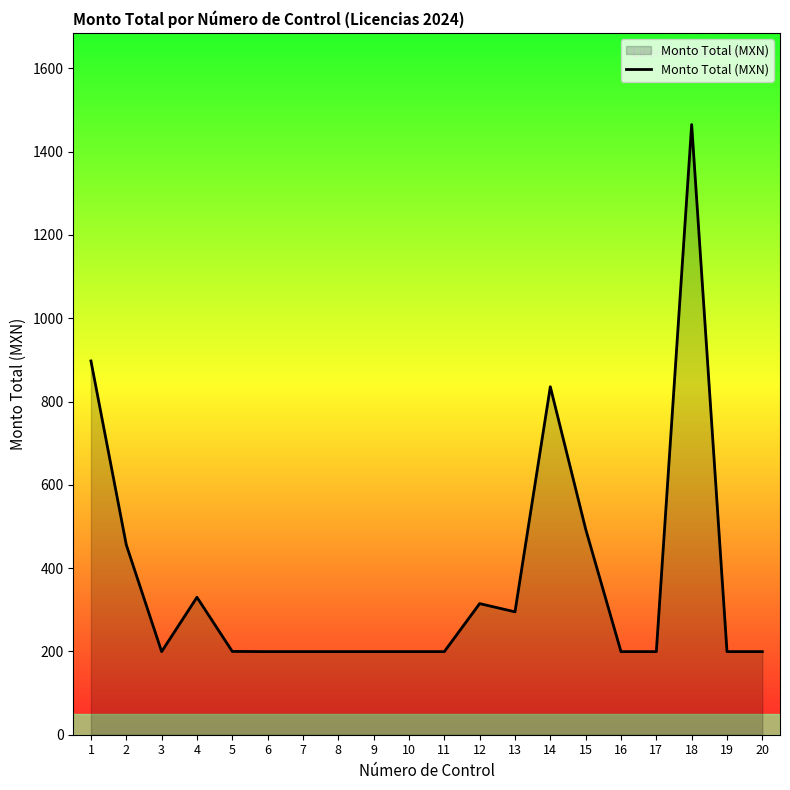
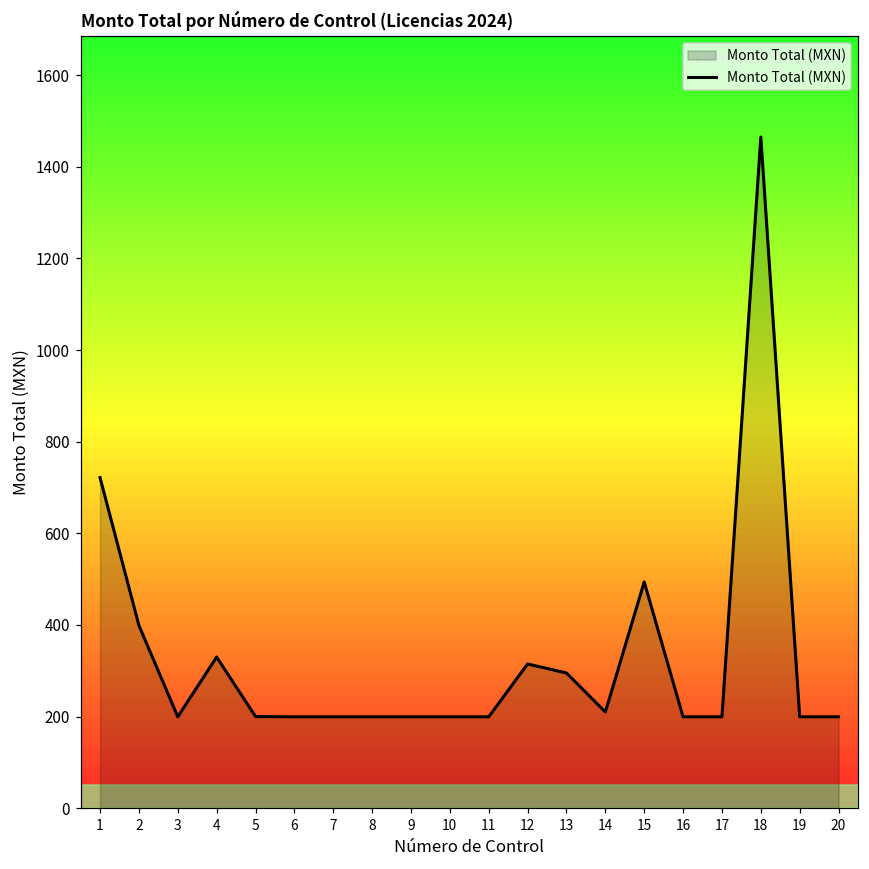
1: 900 -> 720
2: 460 -> 400
14: 840 -> 210
